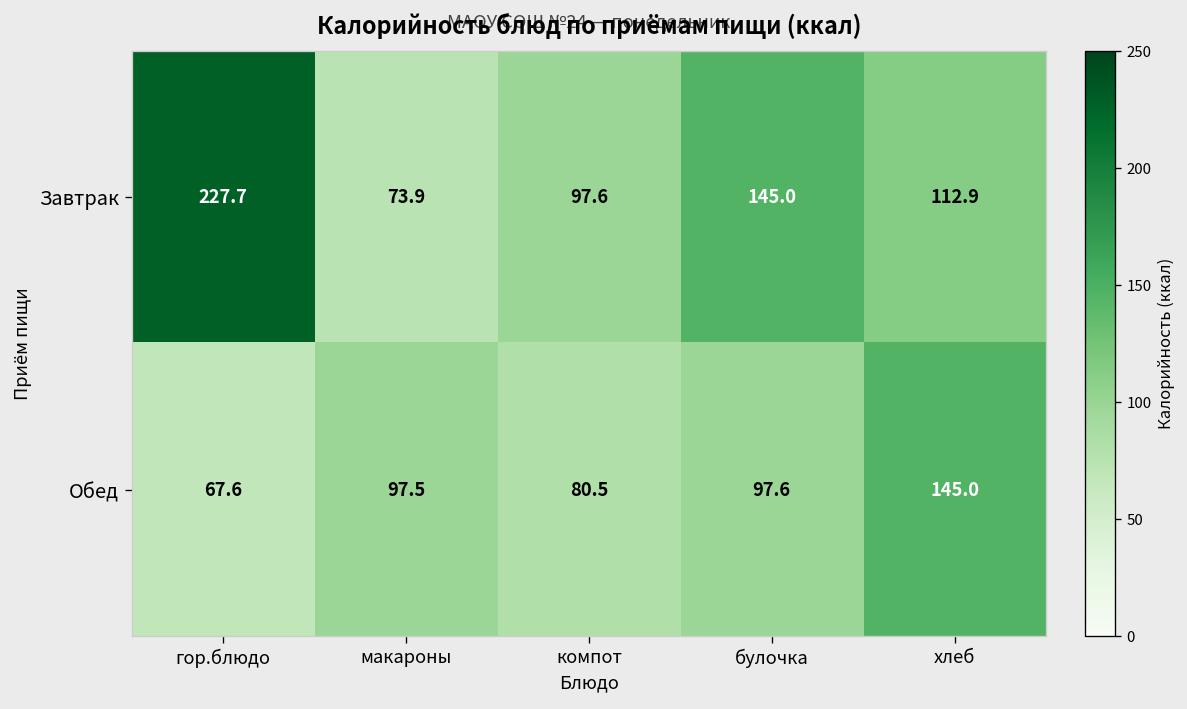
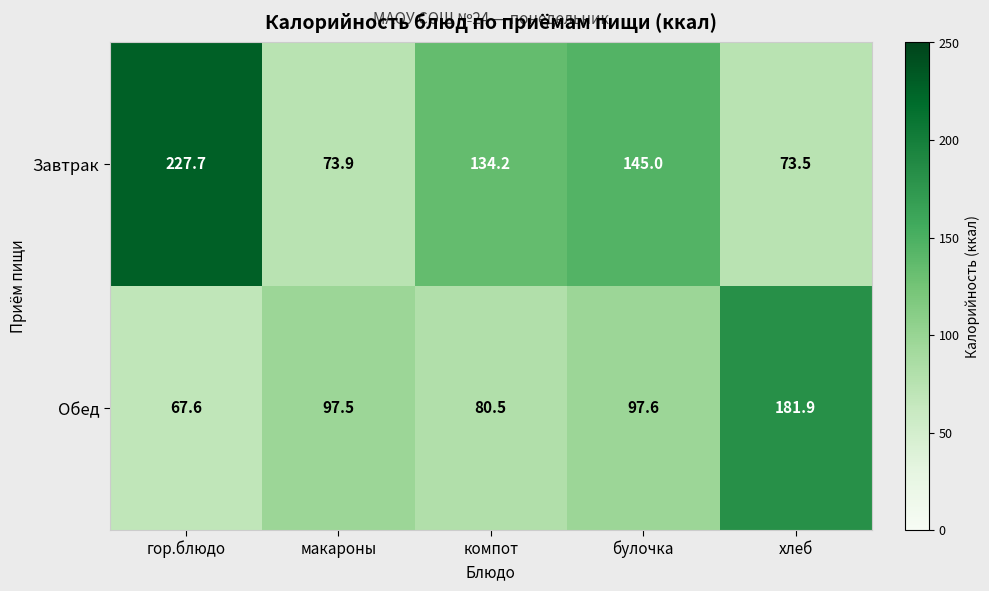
Завтрак, компот: 97.6 -> 134.2
Завтрак, хлеб: 112.9 -> 73.5
Обед, хлеб: 145.0 -> 181.9
